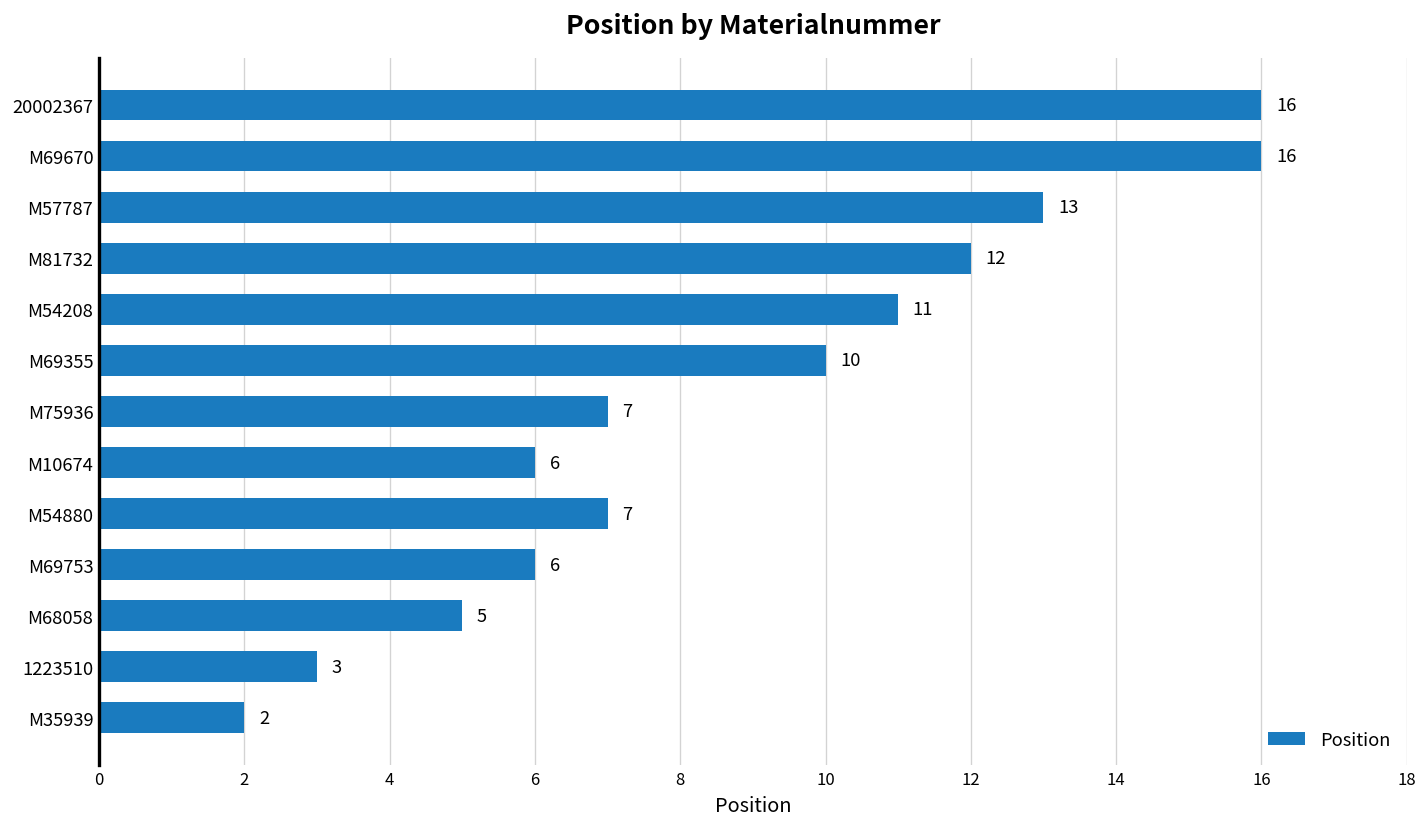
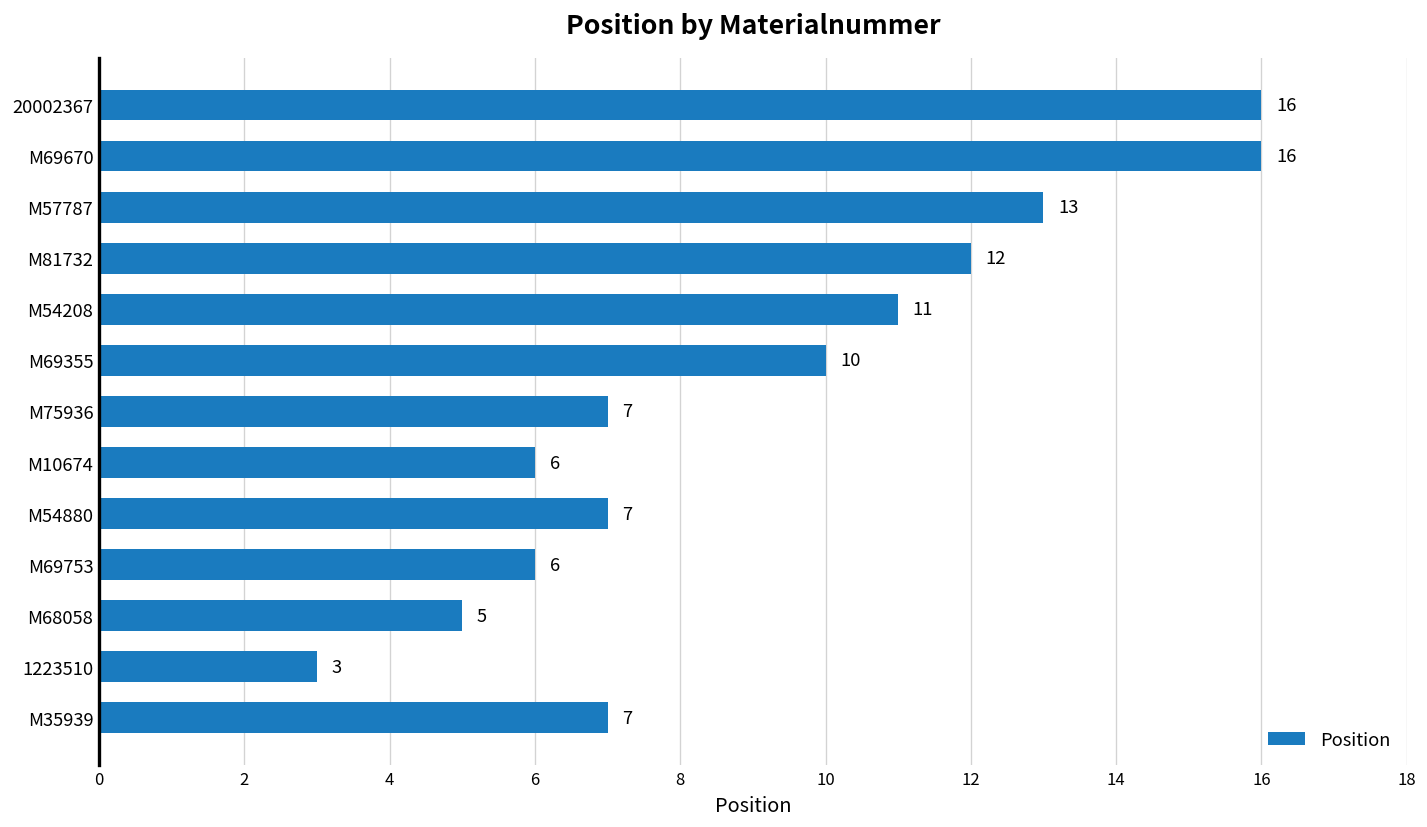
M35939: 2 -> 7
